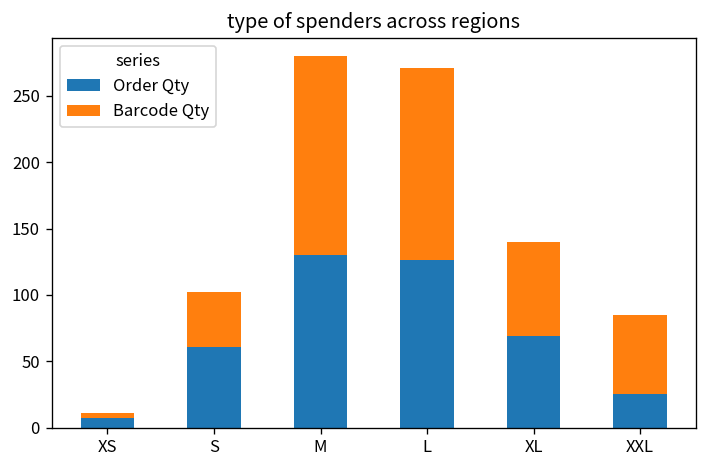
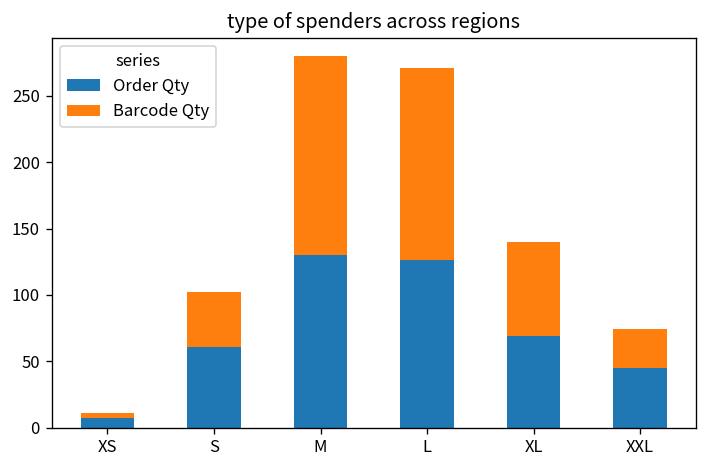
Order Qty, XXL: 25 -> 45
Barcode Qty, XXL: 60 -> 29
